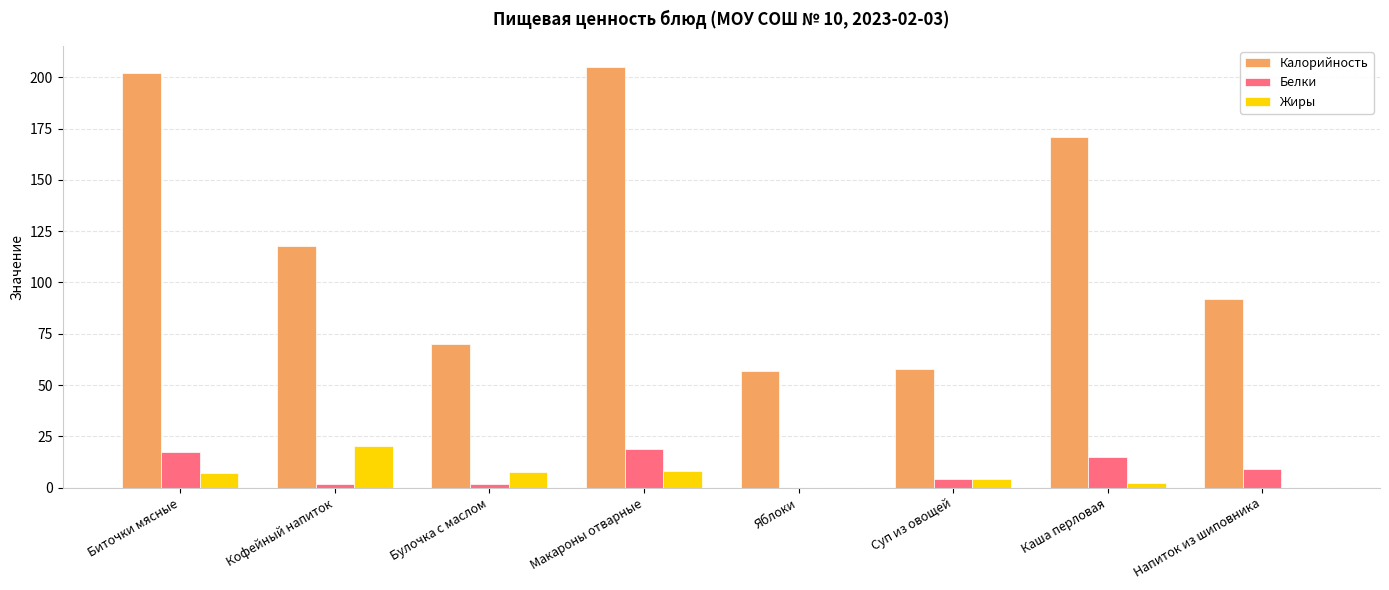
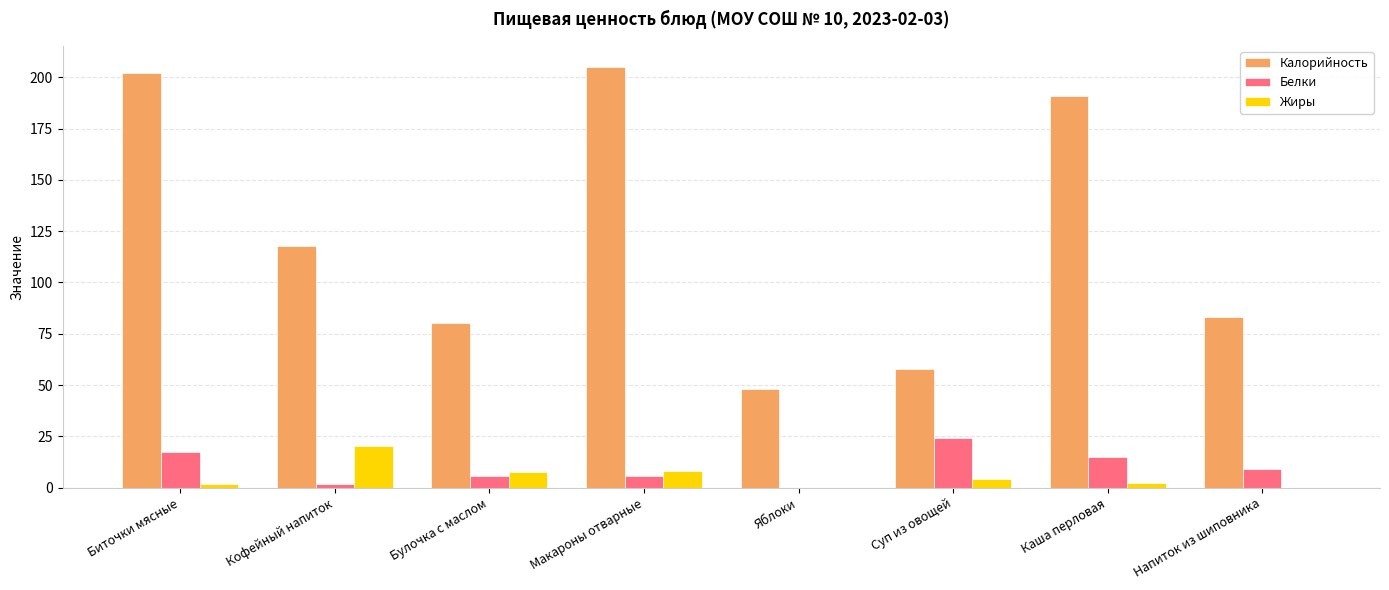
Жиры, Биточки мясные: 7 -> 2
Калорийность, Булочка с маслом: 70 -> 80
Белки, Булочка с маслом: 2 -> 6
Белки, Макароны отварные: 19 -> 6
Калорийность, Яблоки: 57 -> 48
Белки, Суп из овощей: 4 -> 24
Калорийность, Каша перловая: 171 -> 191
Калорийность, Напиток из шиповника: 92 -> 83
